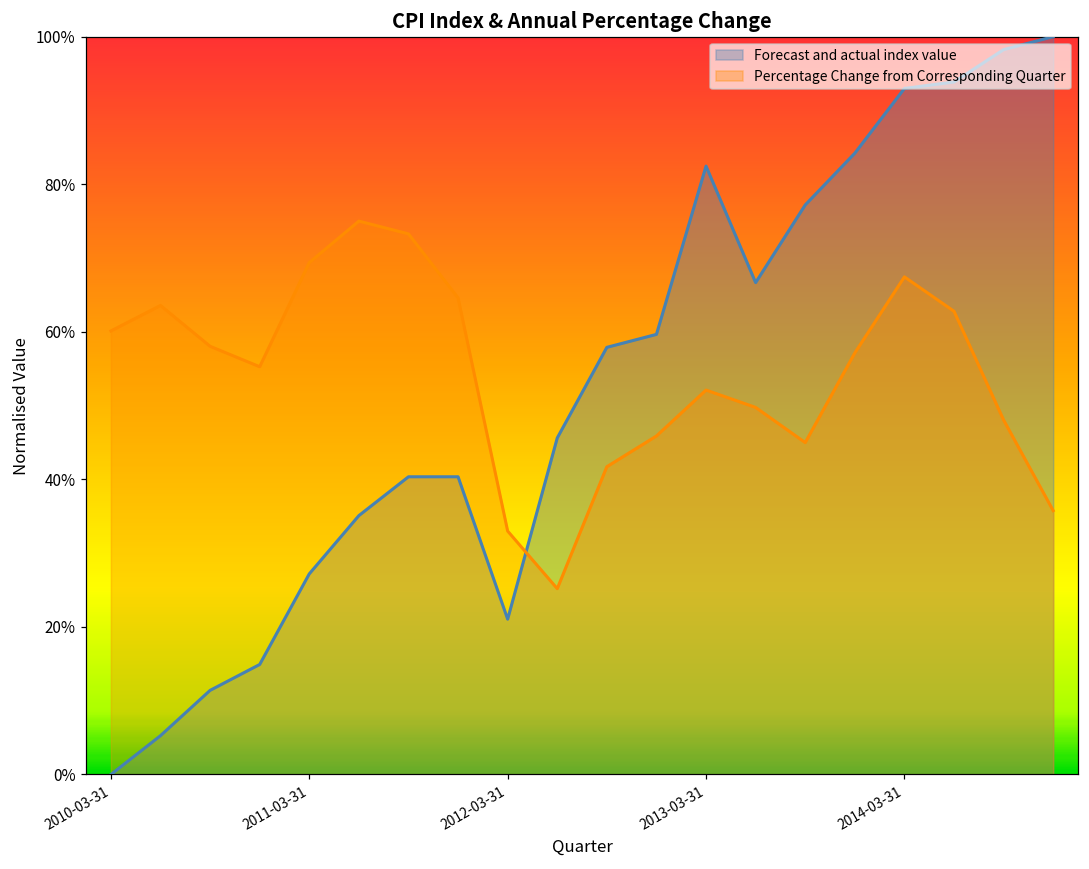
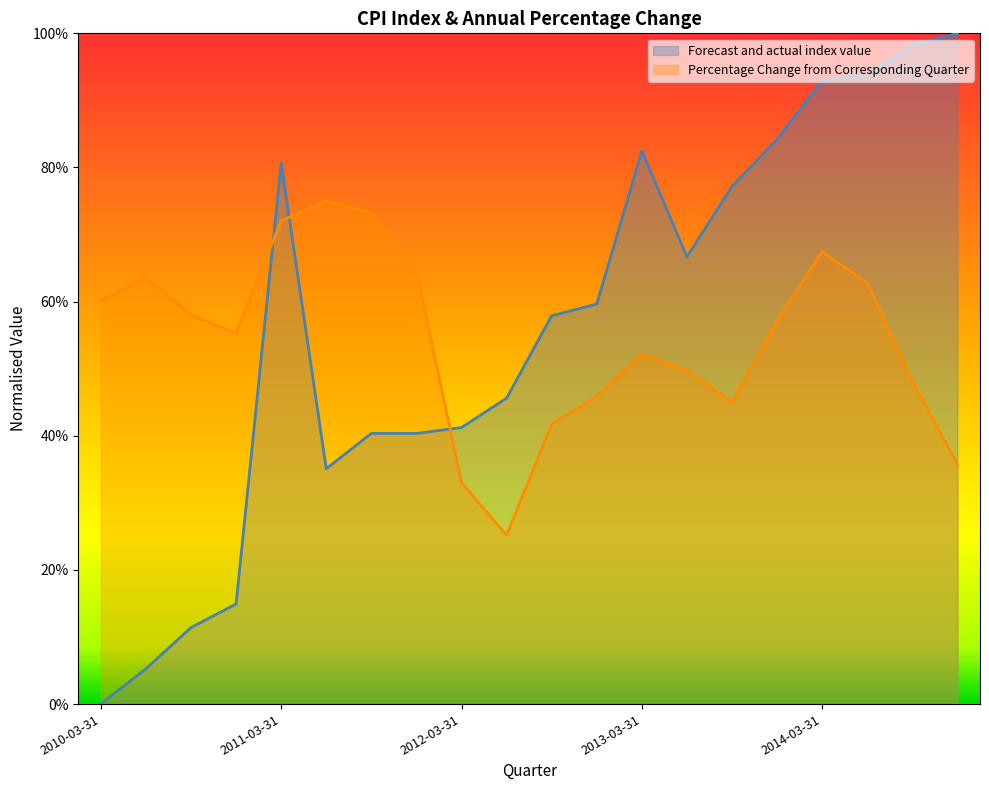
Forecast and actual index value, 2011-03-31: 27% -> 81%
Percentage Change from Corresponding Quarter, 2011-03-31: 69% -> 72%
Forecast and actual index value, 2012-03-31: 21% -> 41%
